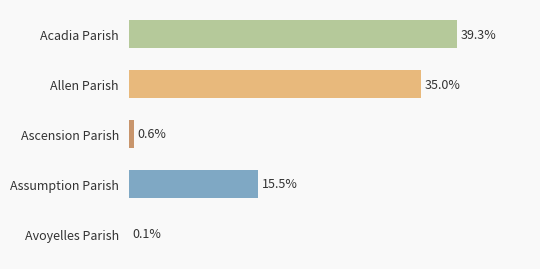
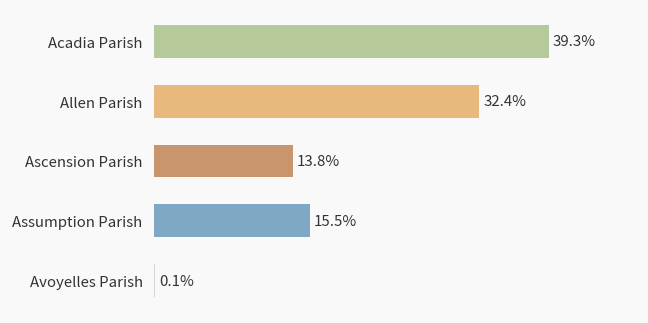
Allen Parish: 35.0% -> 32.4%
Ascension Parish: 0.6% -> 13.8%
